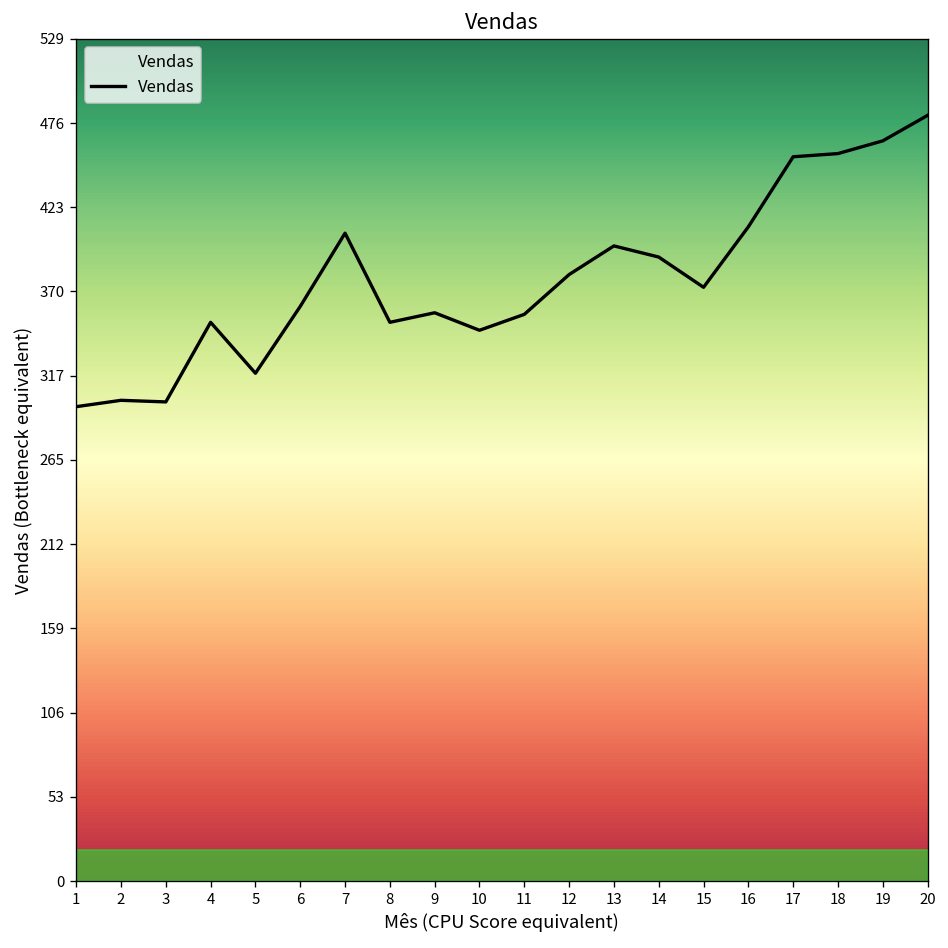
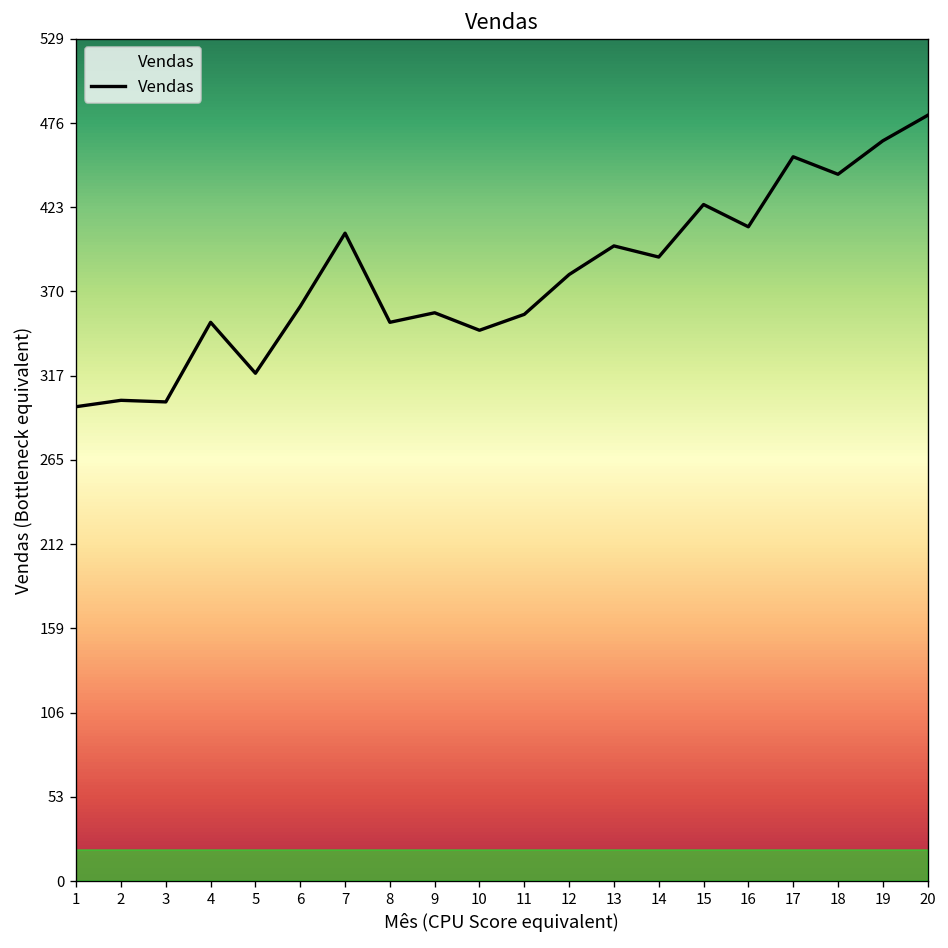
15: 373 -> 425
18: 457 -> 444
